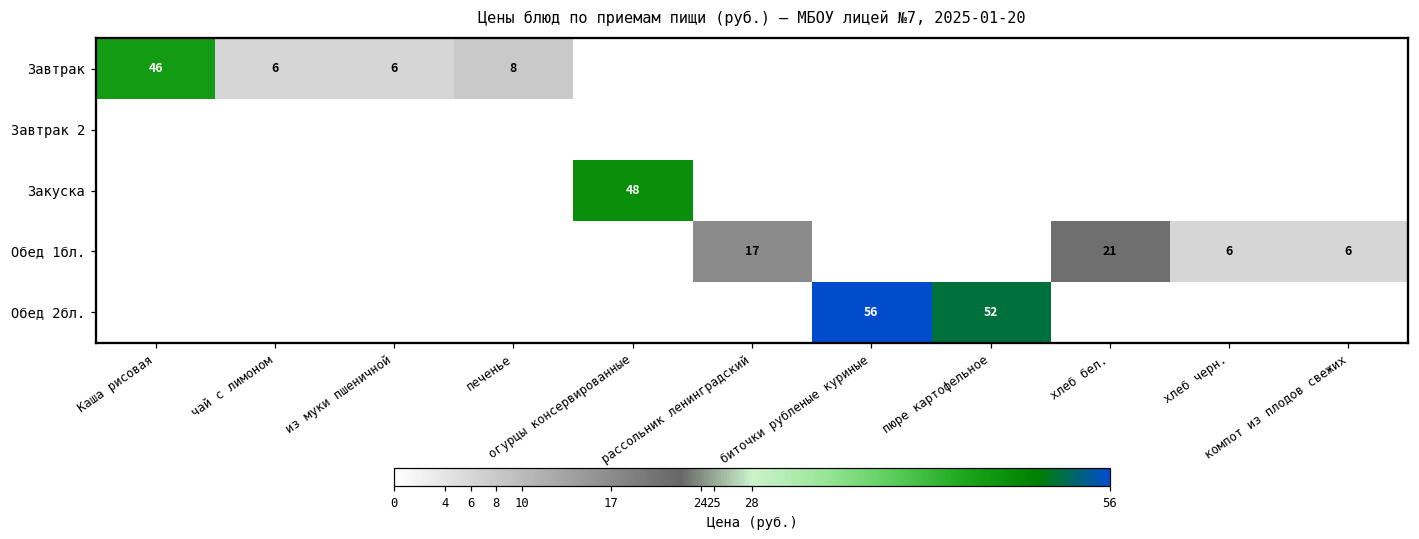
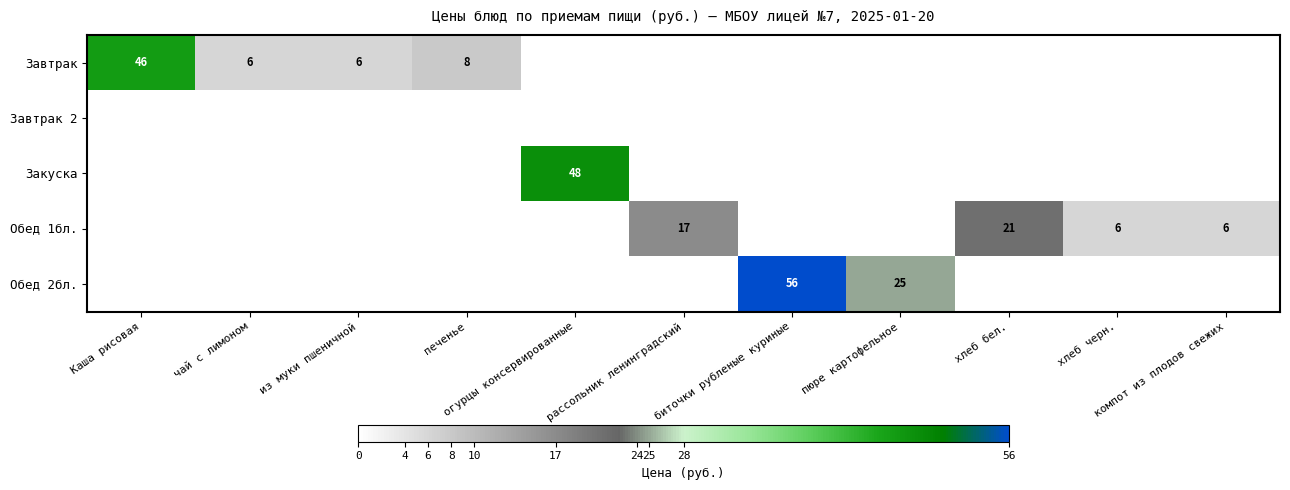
Обед 2бл., пюре картофельное: 52 -> 25
